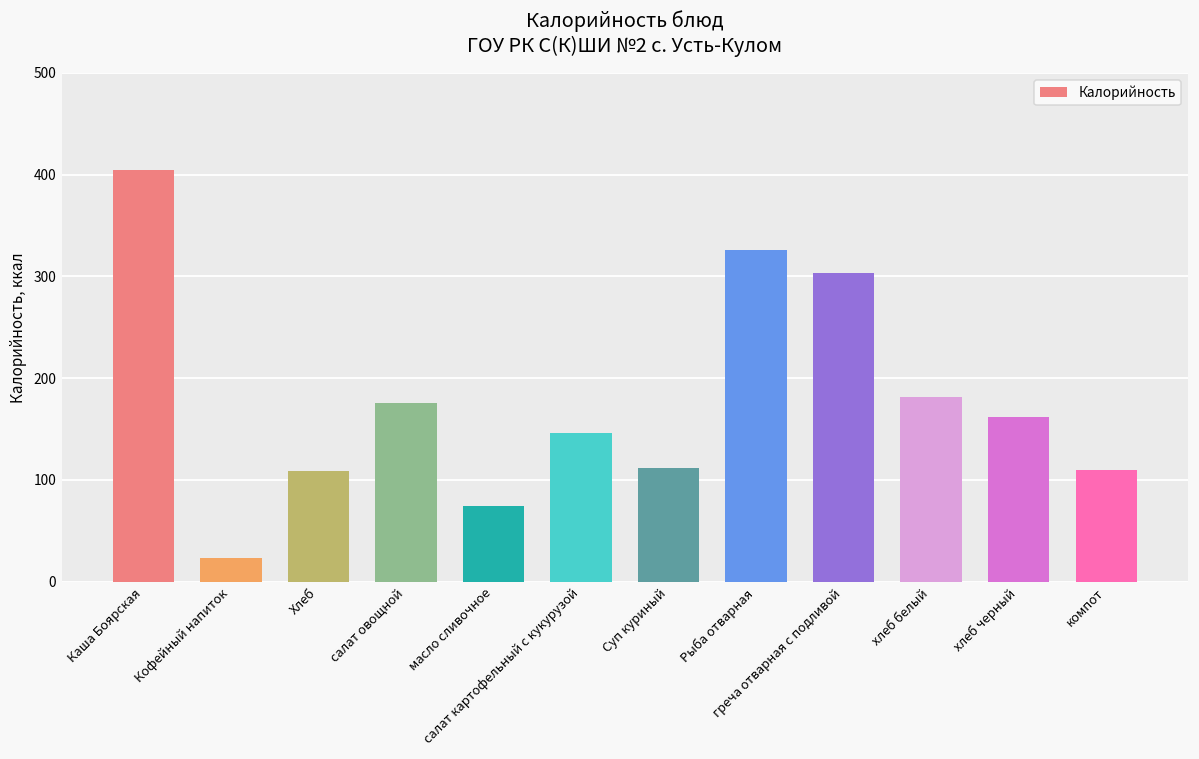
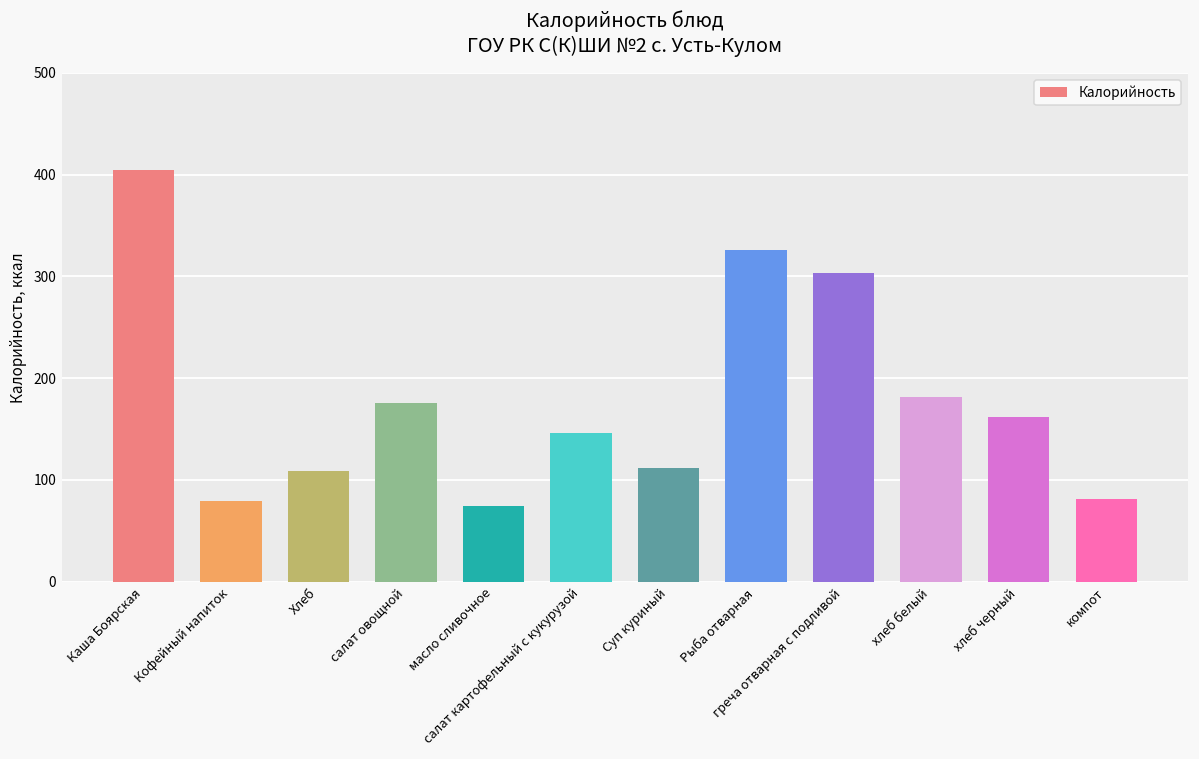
Кофейный напиток: 20 -> 80
компот: 110 -> 80
